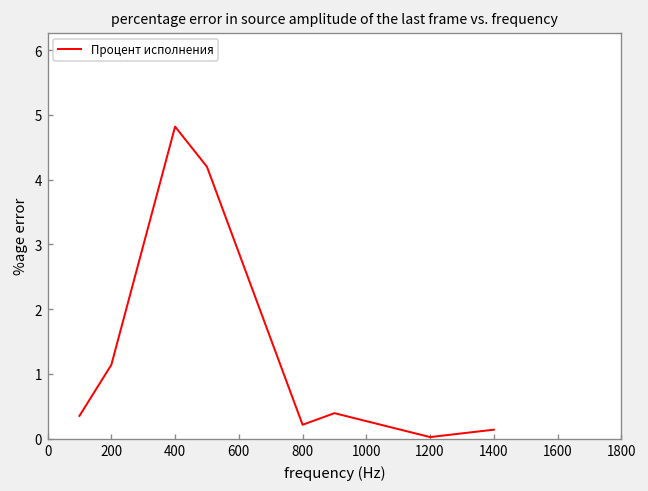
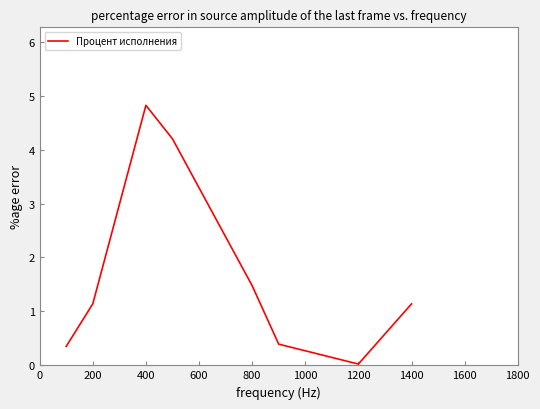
800: 0.2 -> 1.5
1400: 0.1 -> 1.1
